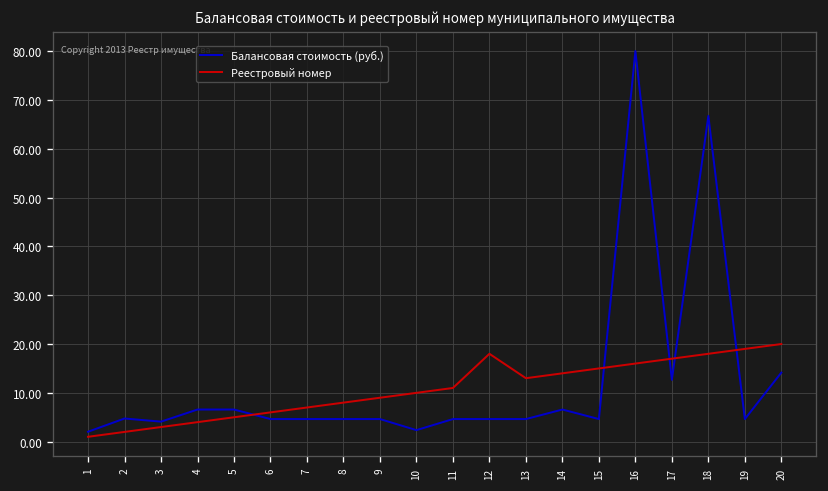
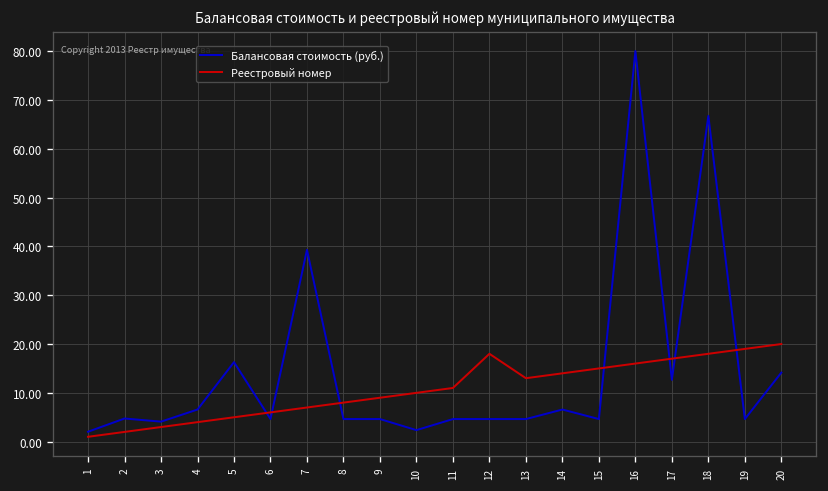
Балансовая стоимость (руб.), 5: 7 -> 16
Балансовая стоимость (руб.), 7: 5 -> 39
